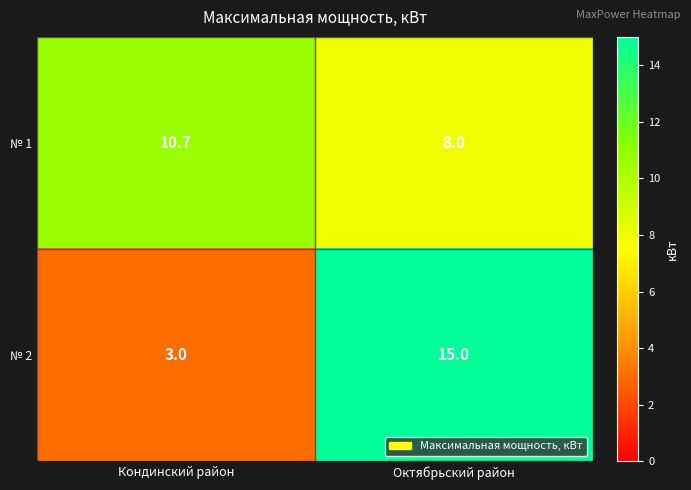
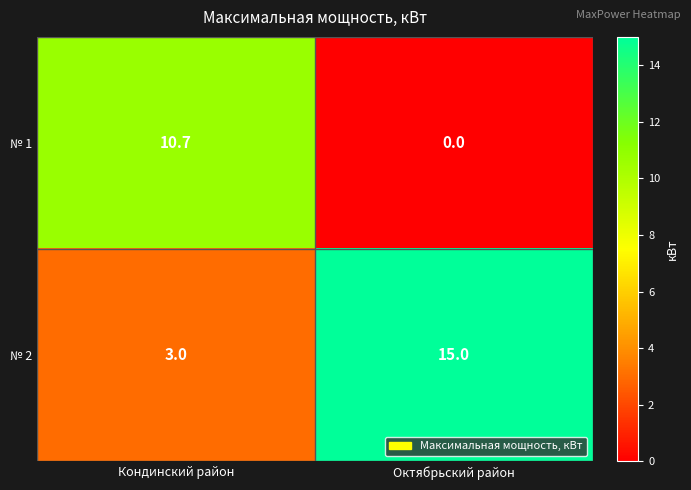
№ 1, Октябрьский район: 8.0 -> 0.0
